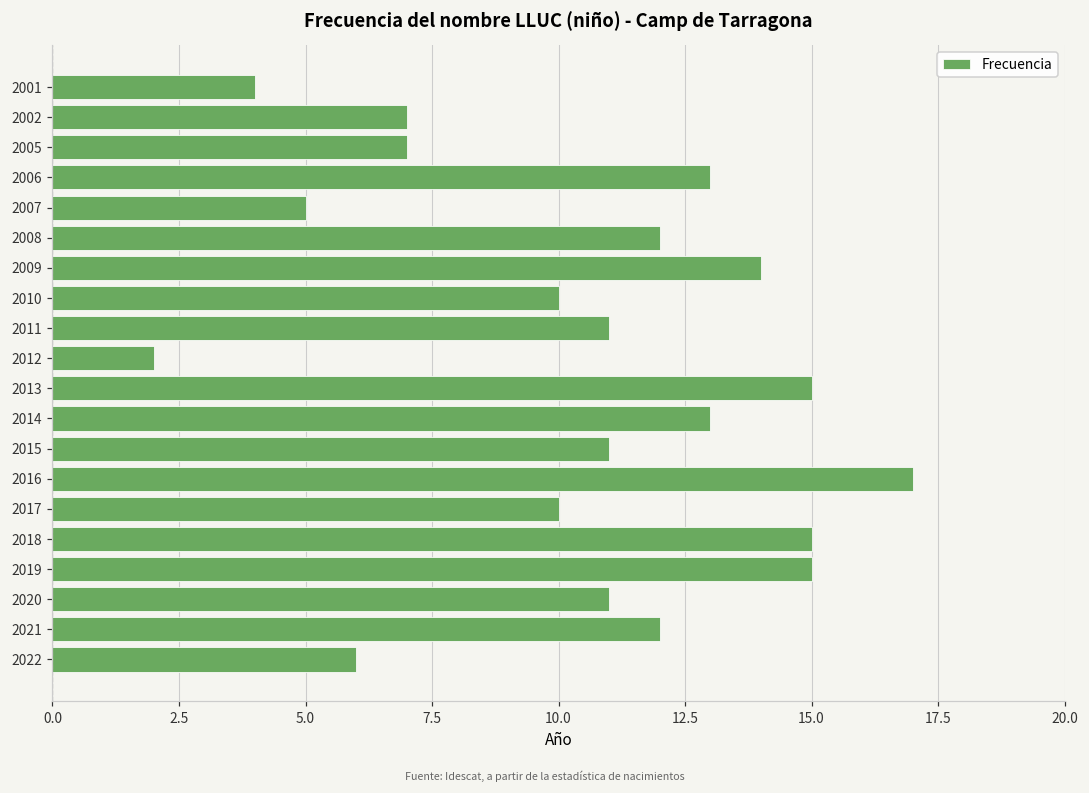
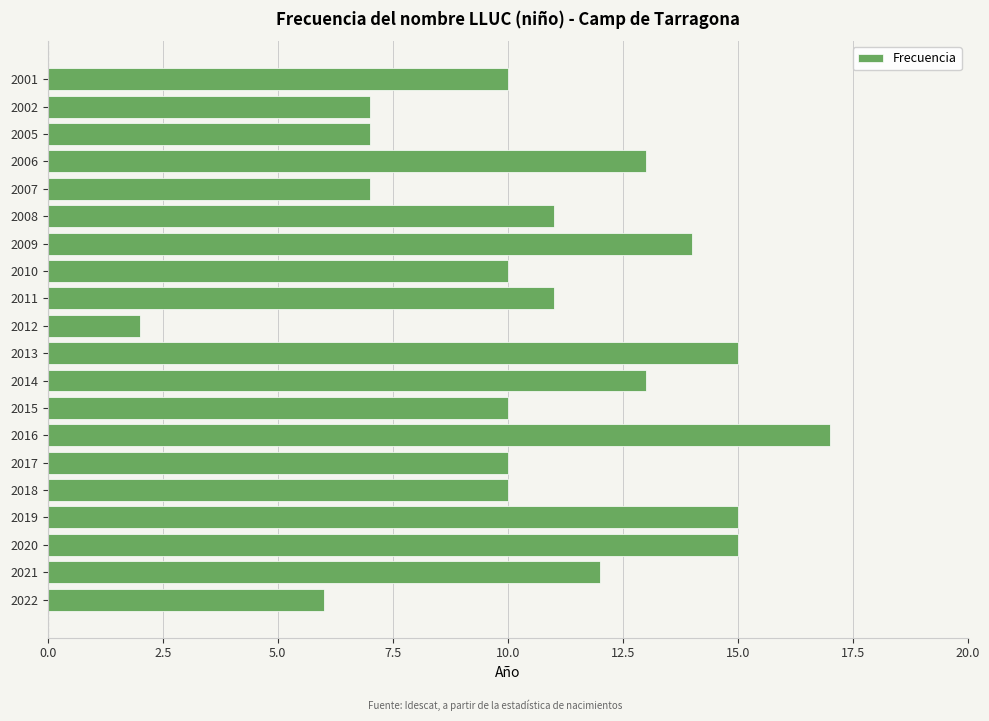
2001: 4 -> 10
2007: 5 -> 7
2008: 12 -> 11
2015: 11 -> 10
2018: 15 -> 10
2020: 11 -> 15
